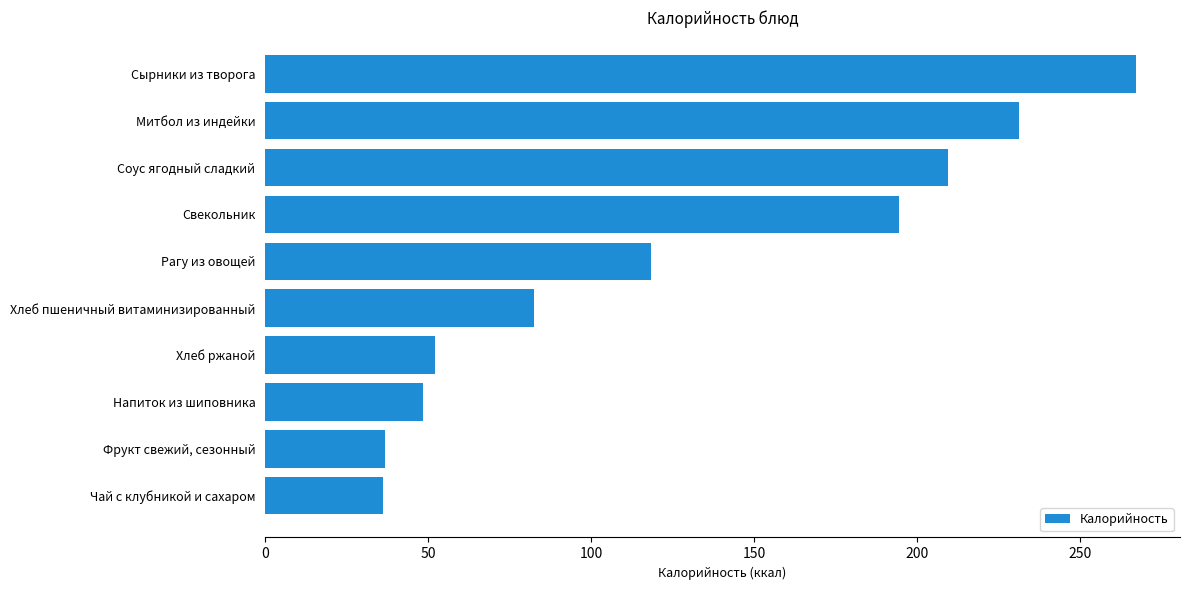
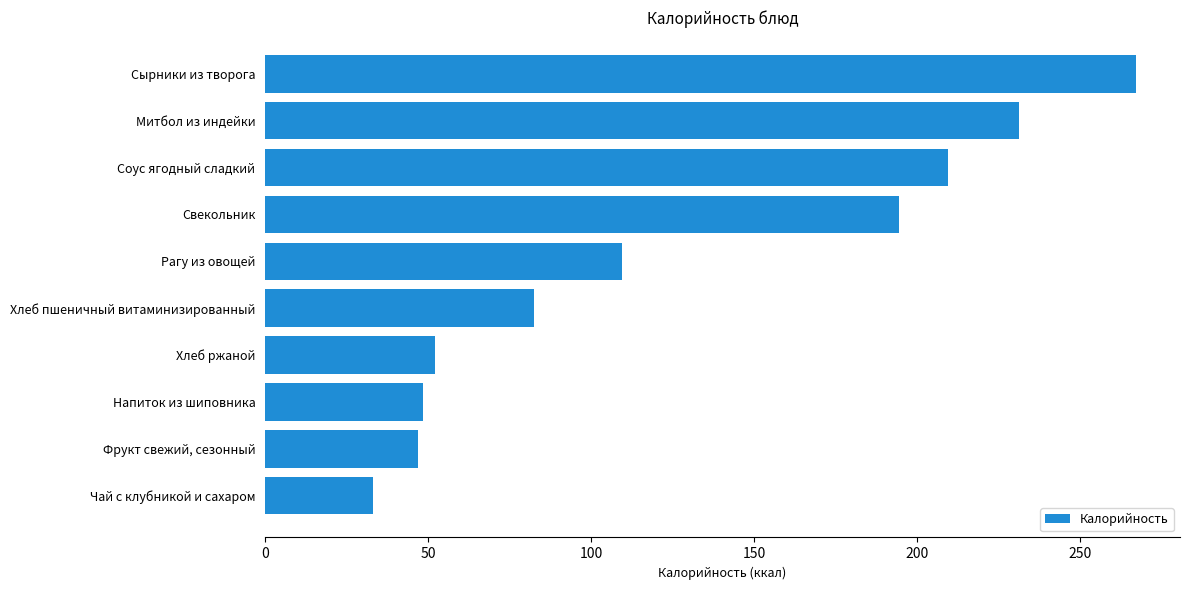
Рагу из овощей: 118 -> 110
Фрукт свежий, сезонный: 37 -> 47
Чай с клубникой и сахаром: 36 -> 33
